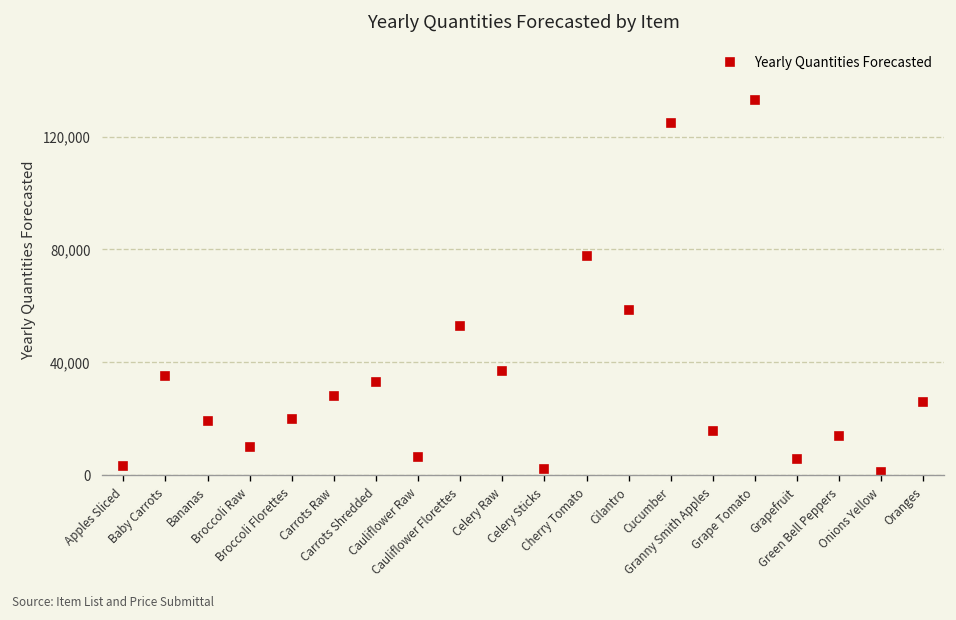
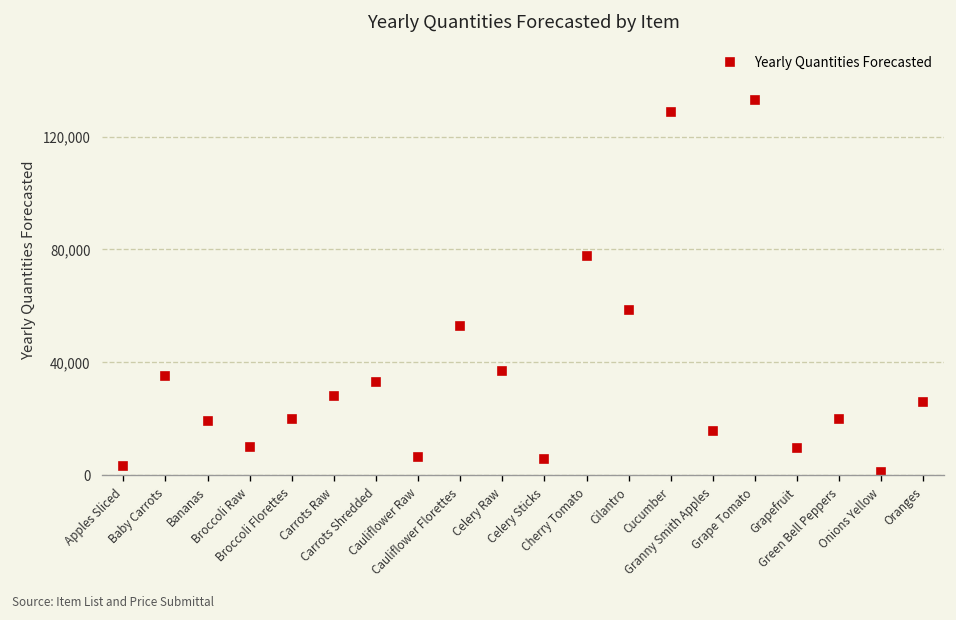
Celery Sticks: 2,000 -> 6,000
Cucumber: 125,000 -> 129,000
Grapefruit: 6,000 -> 10,000
Green Bell Peppers: 14,000 -> 20,000
